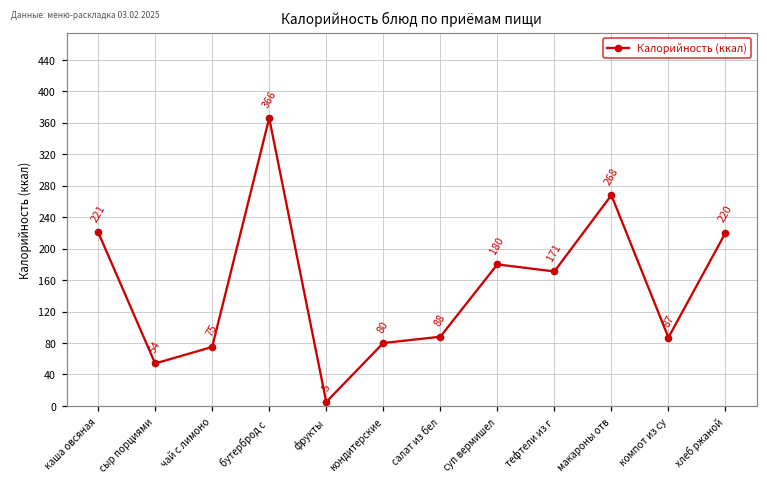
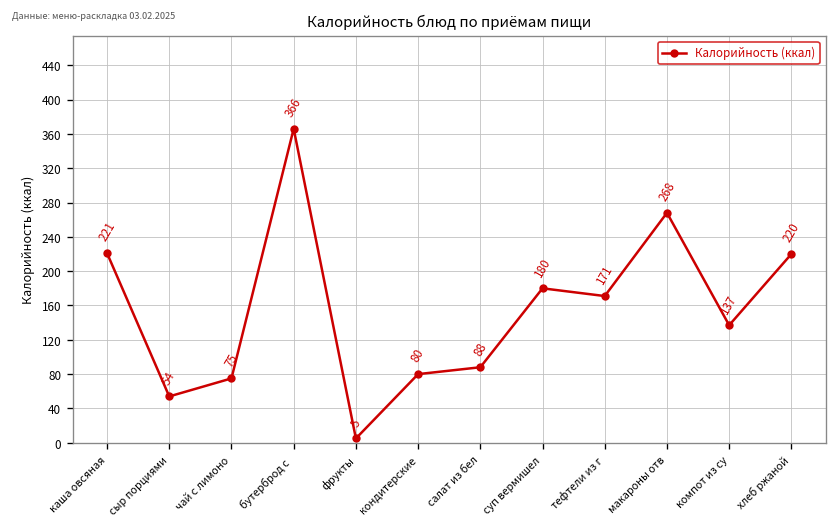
компот из су: 87 -> 137
